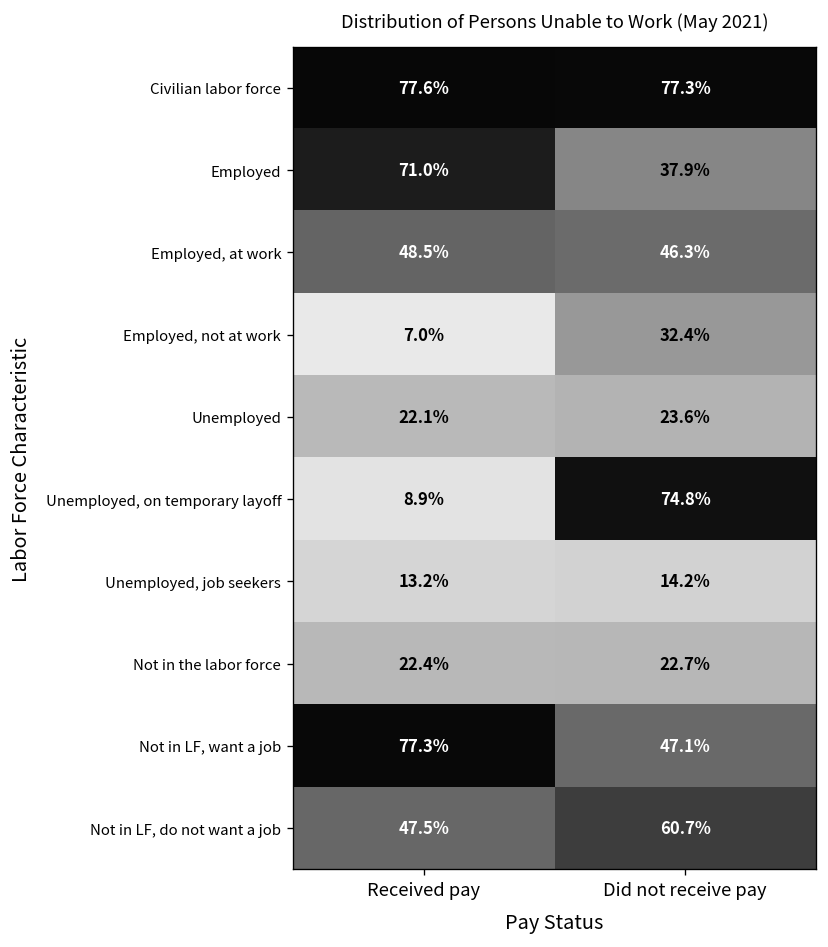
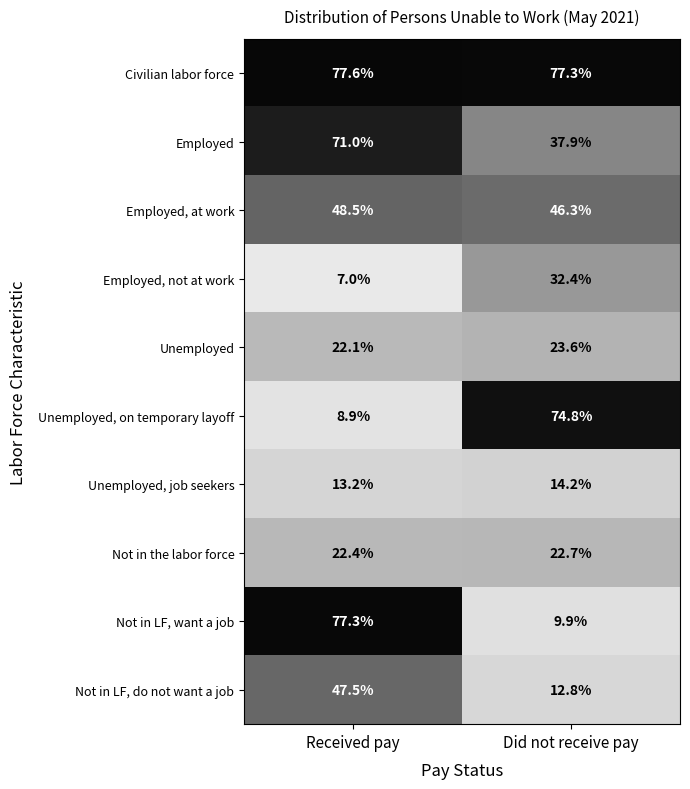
Not in LF, want a job, Did not receive pay: 47.1% -> 9.9%
Not in LF, do not want a job, Did not receive pay: 60.7% -> 12.8%
